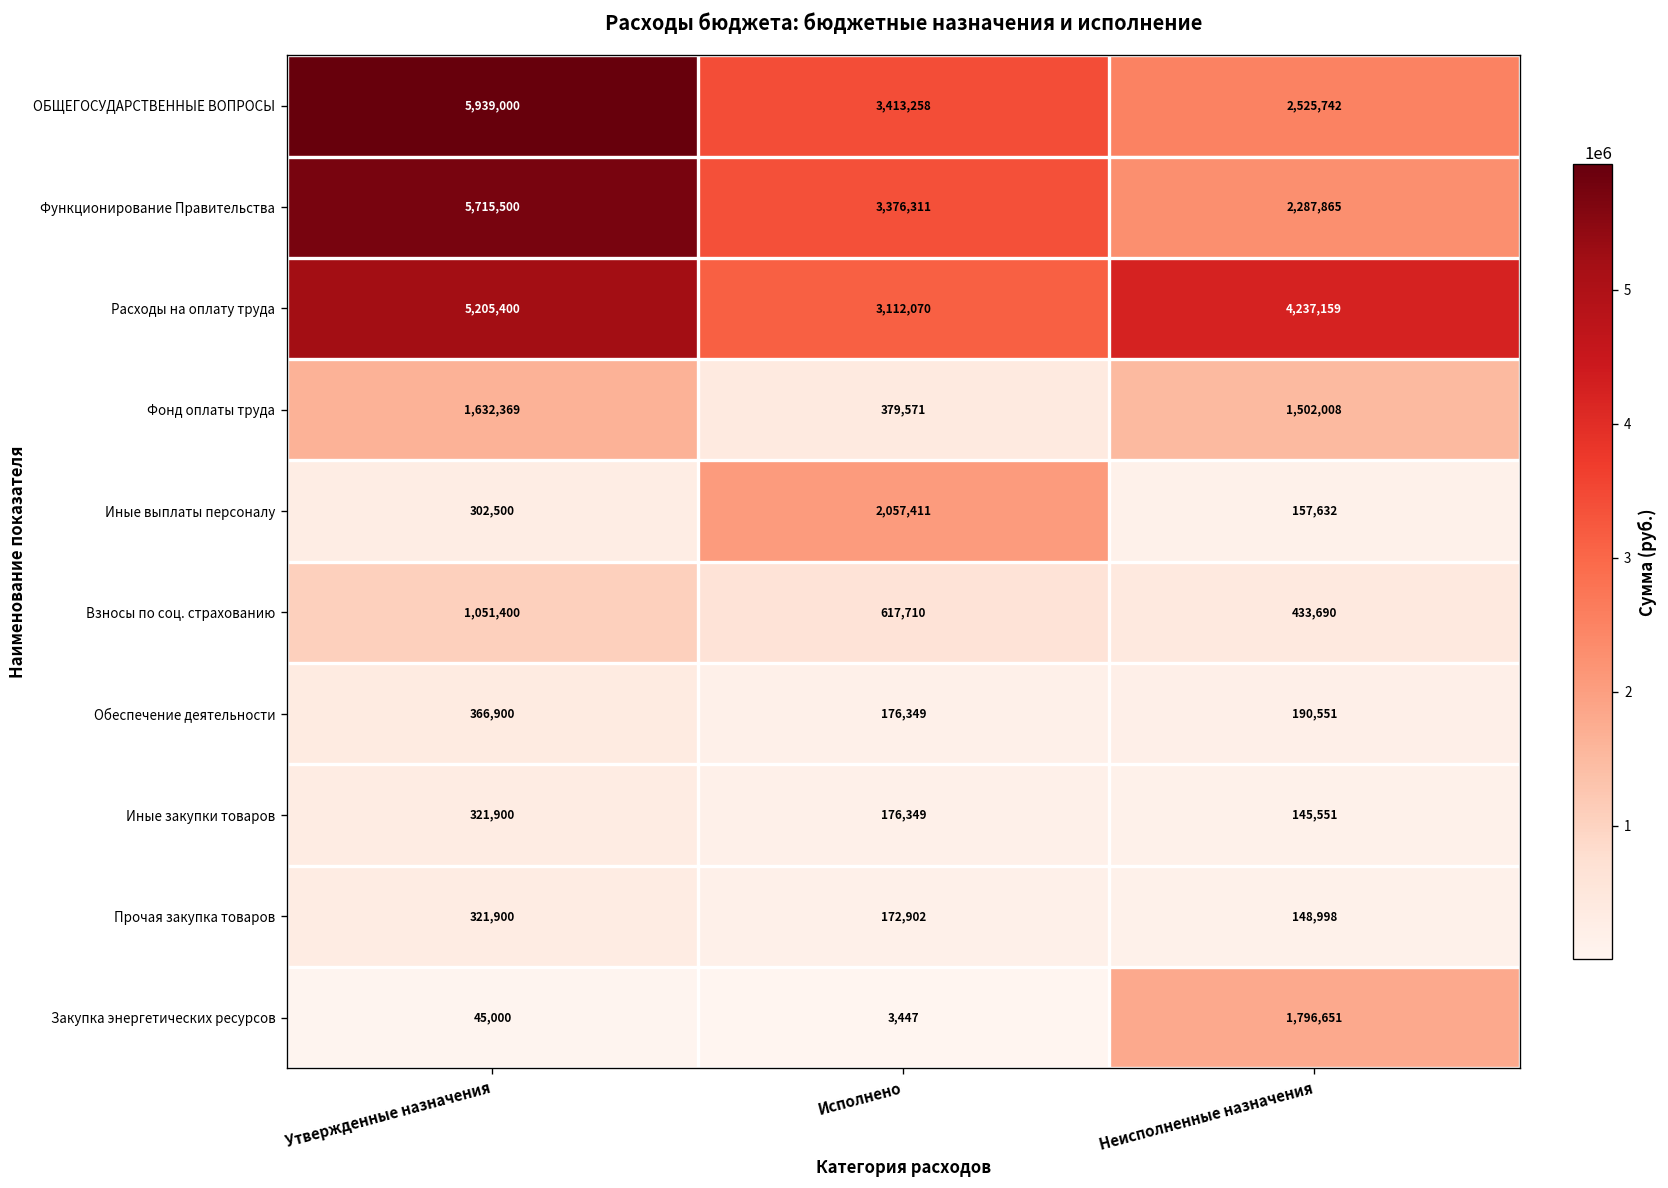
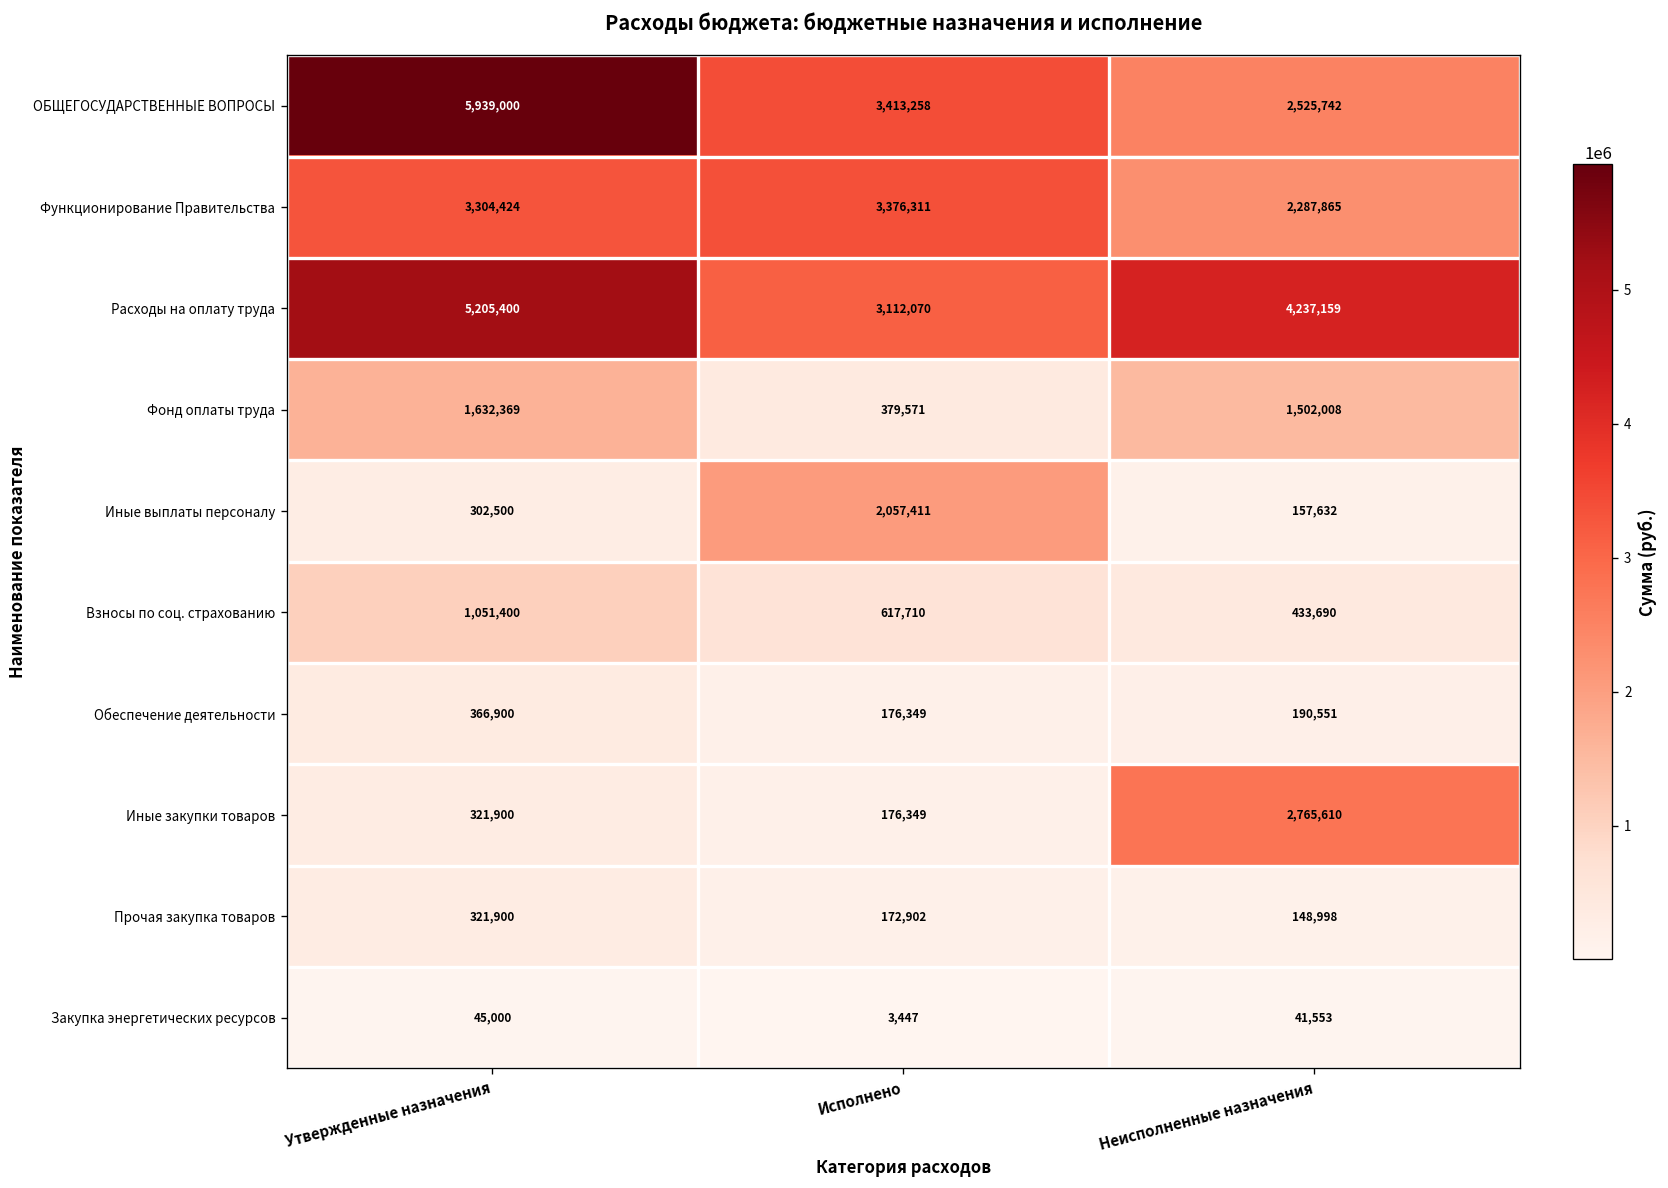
Функционирование Правительства, Утвержденные назначения: 5,715,500 -> 3,304,424
Иные закупки товаров, Неисполненные назначения: 145,551 -> 2,765,610
Закупка энергетических ресурсов, Неисполненные назначения: 1,796,651 -> 41,553
